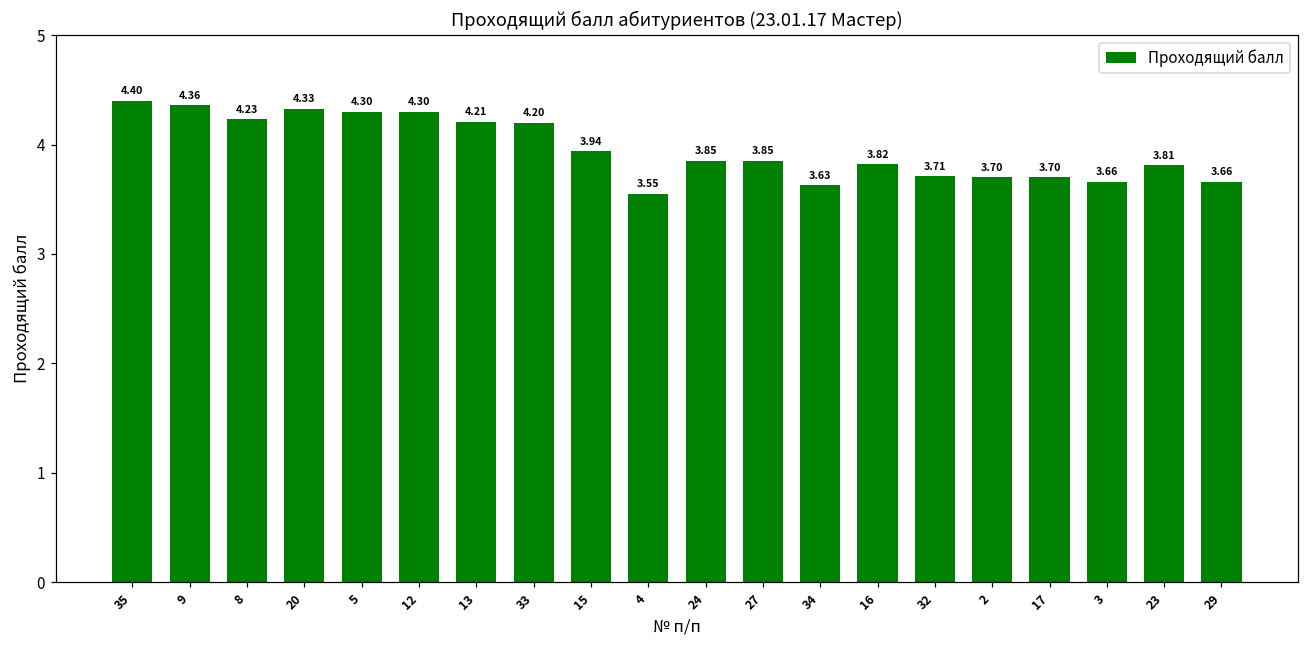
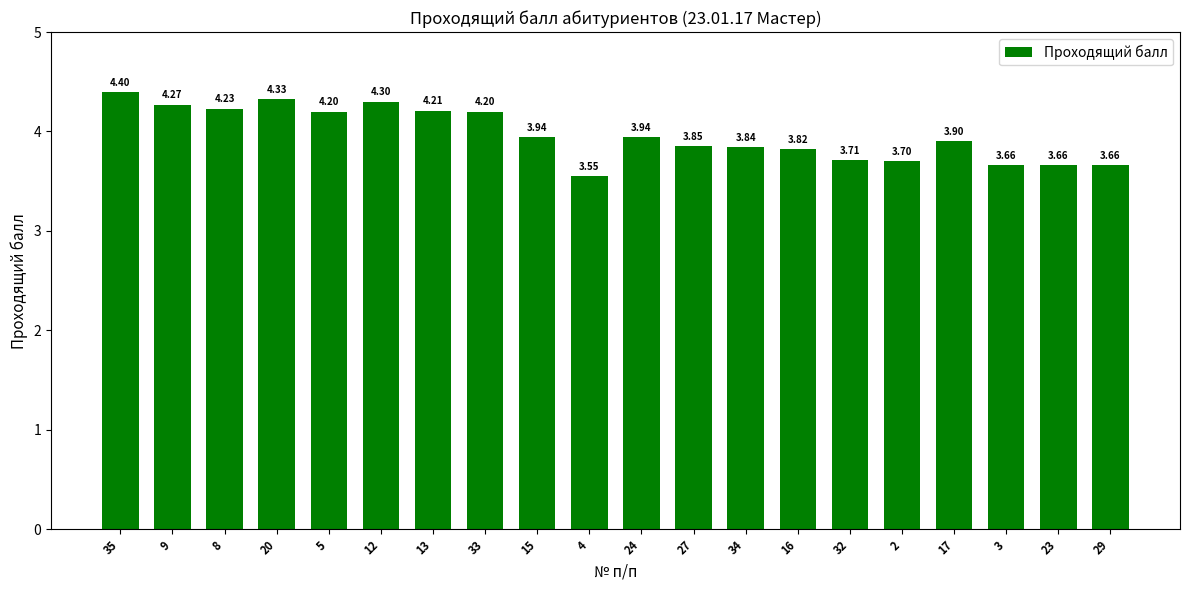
9: 4.36 -> 4.27
5: 4.30 -> 4.20
24: 3.85 -> 3.94
34: 3.63 -> 3.84
17: 3.70 -> 3.90
23: 3.81 -> 3.66
